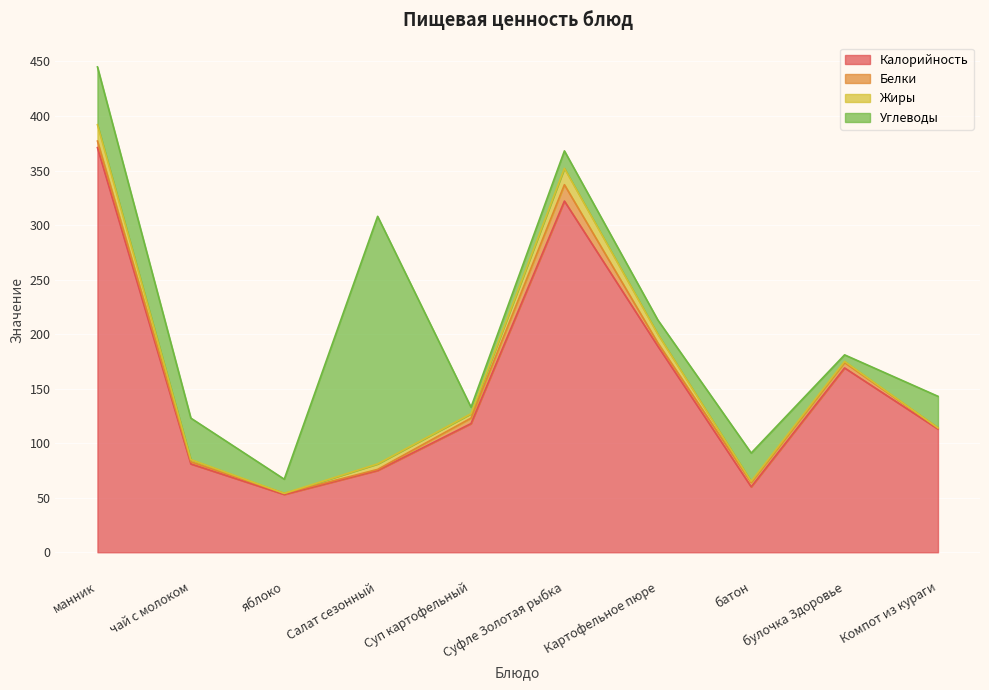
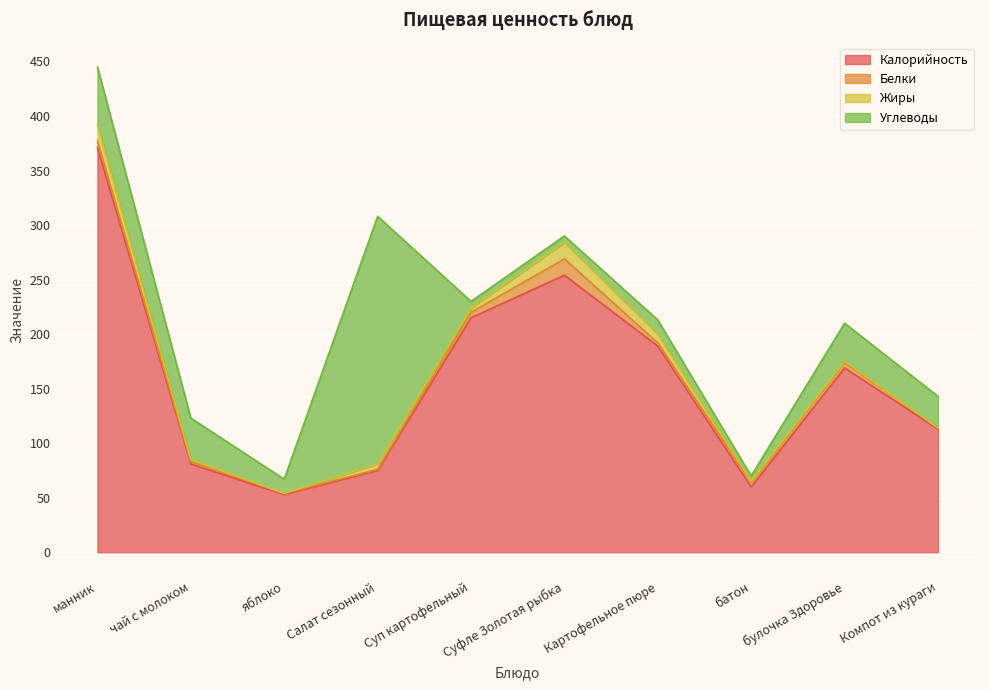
Калорийность, Суп картофельный: 118 -> 215
Калорийность, Суфле Золотая рыбка: 322 -> 254
Углеводы, Суфле Золотая рыбка: 16 -> 6
Углеводы, батон: 26 -> 5
Углеводы, булочка Здоровье: 6 -> 35
